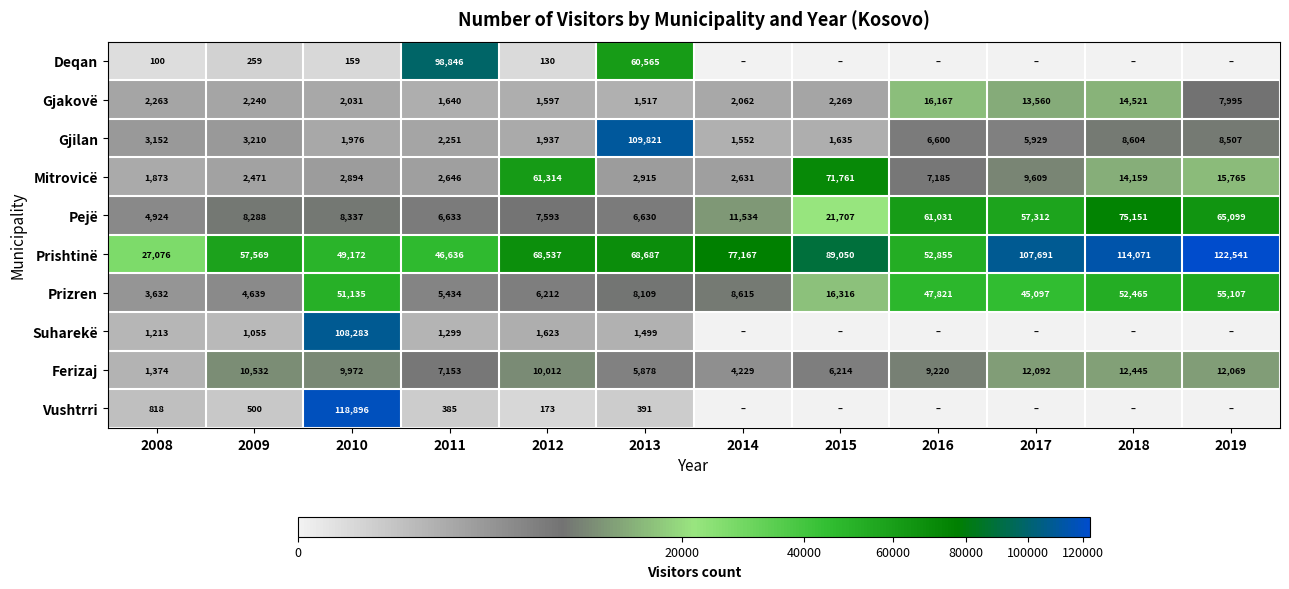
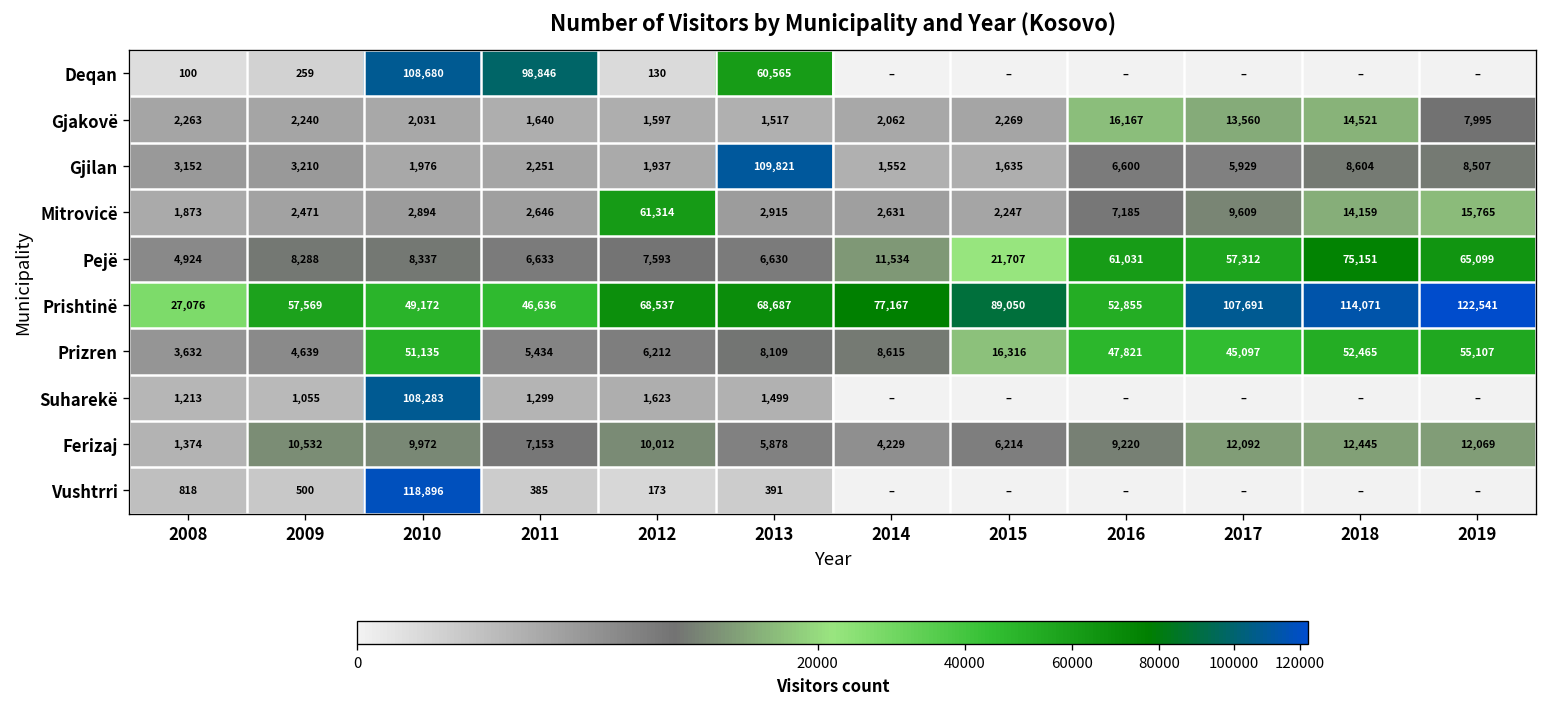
Deqan, 2010: 159 -> 108,680
Mitrovicë, 2015: 71,761 -> 2,247
